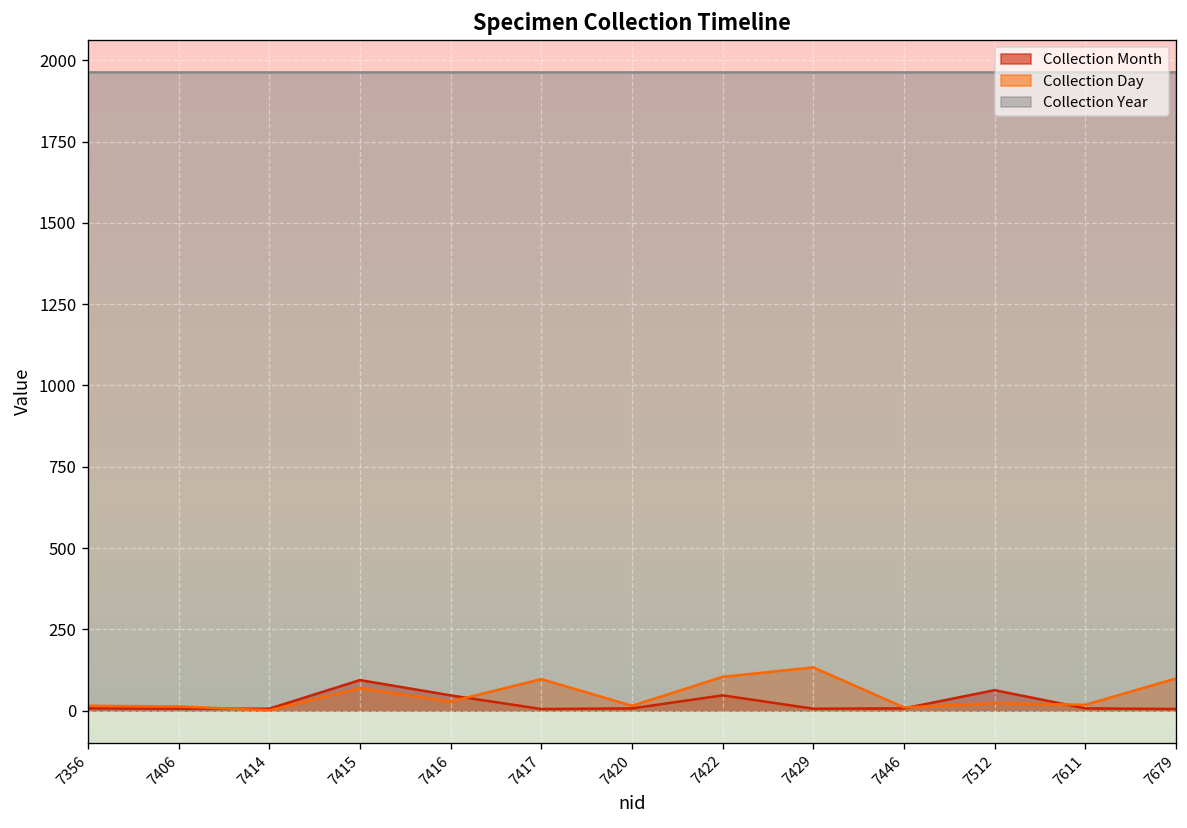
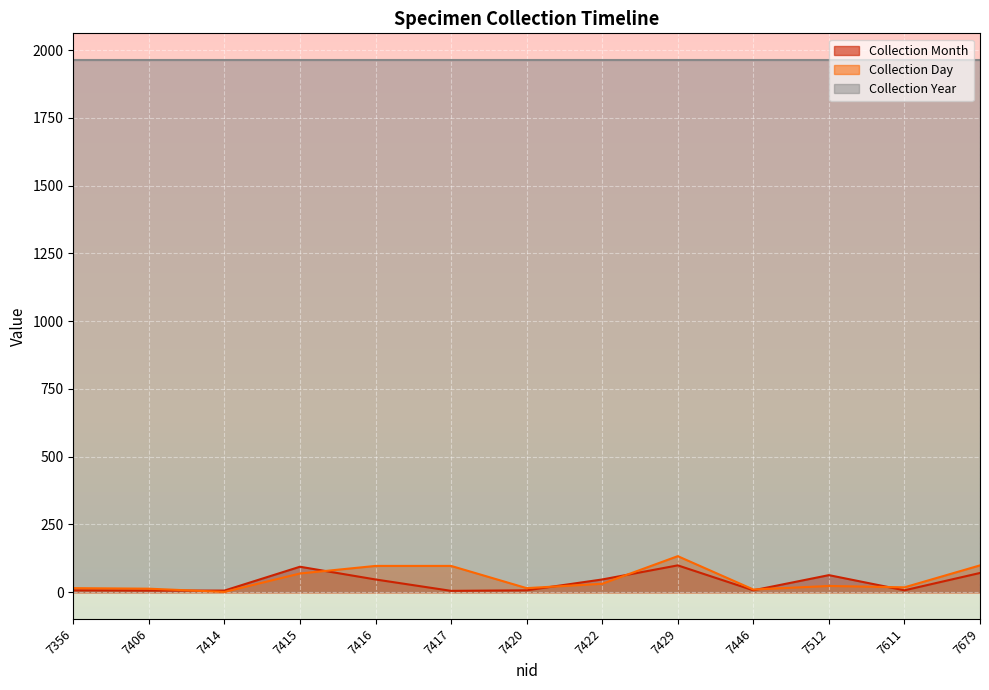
Collection Day, 7416: 30 -> 100
Collection Day, 7422: 100 -> 30
Collection Month, 7429: 10 -> 100
Collection Month, 7679: 10 -> 70
